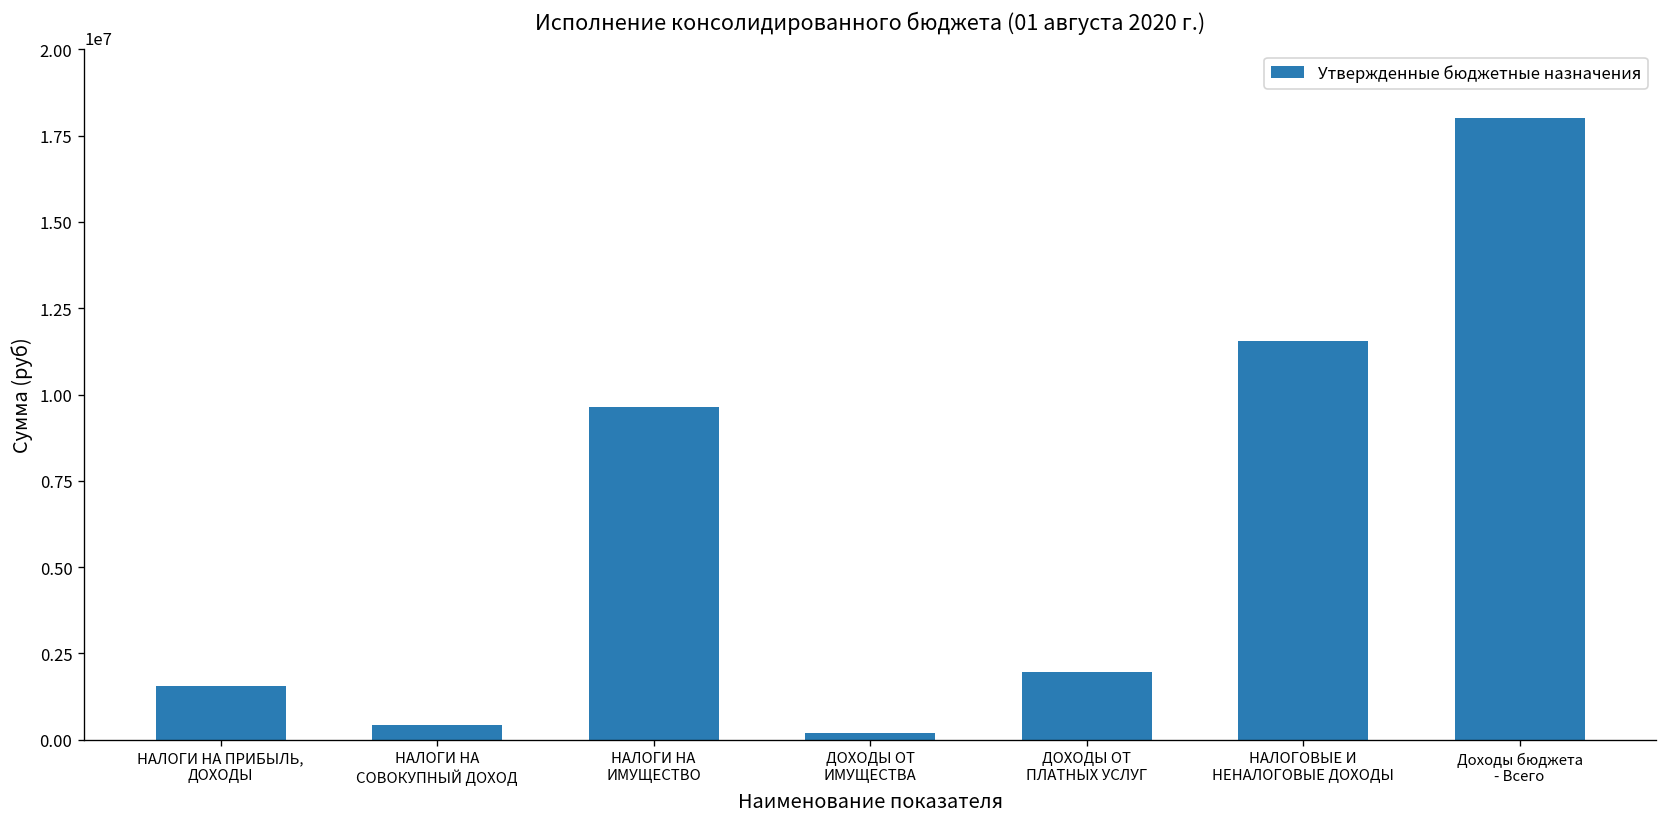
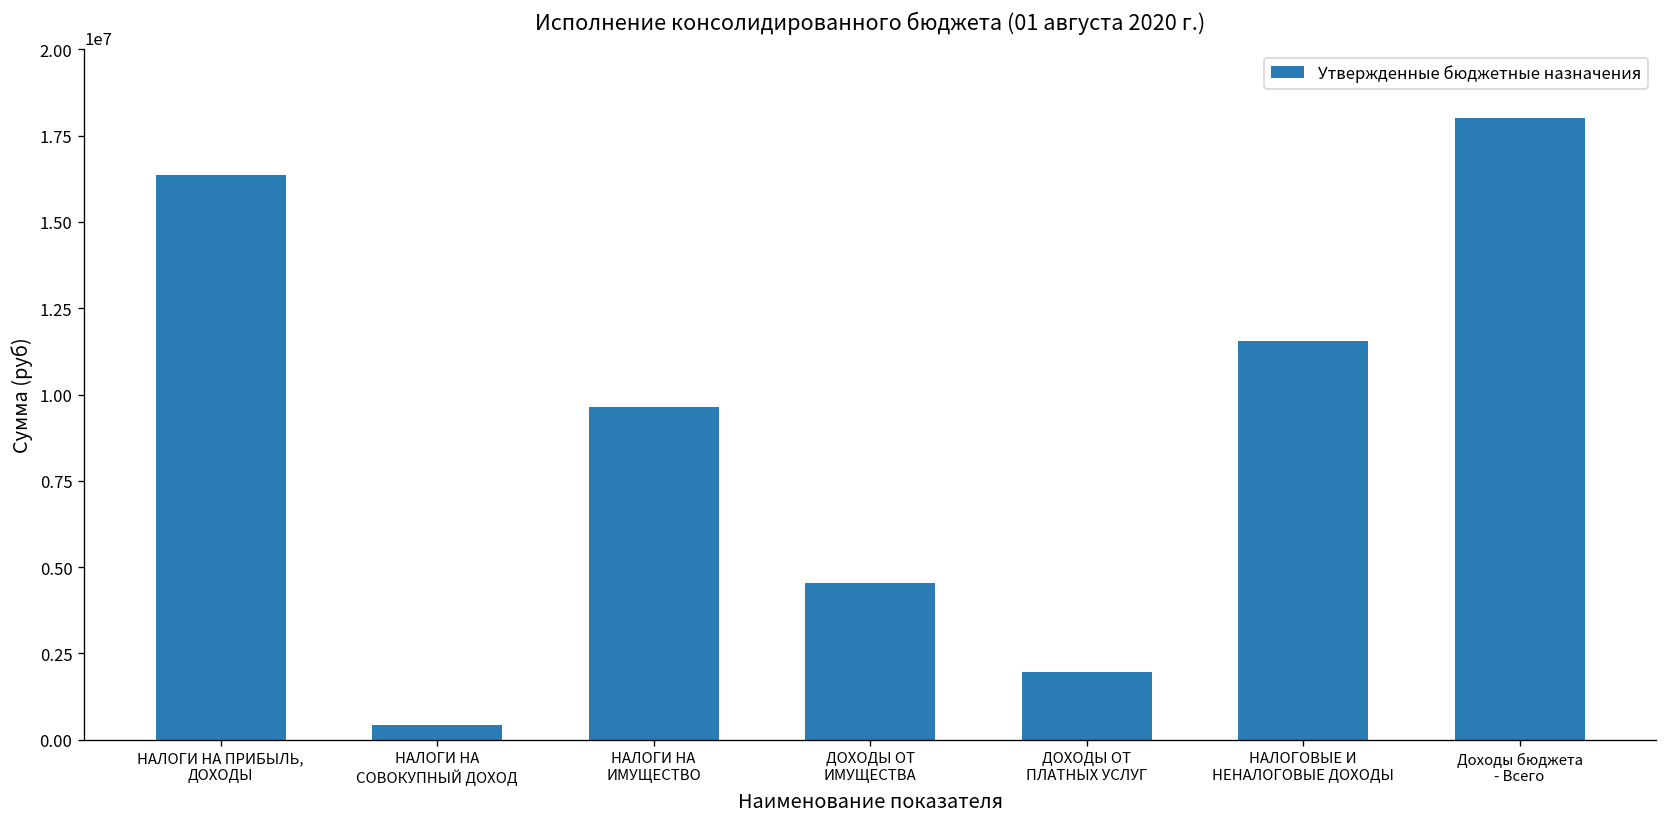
НАЛОГИ НА ПРИБЫЛЬ, ДОХОДЫ: 1600000 -> 16400000
ДОХОДЫ ОТ ИМУЩЕСТВА: 200000 -> 4500000
